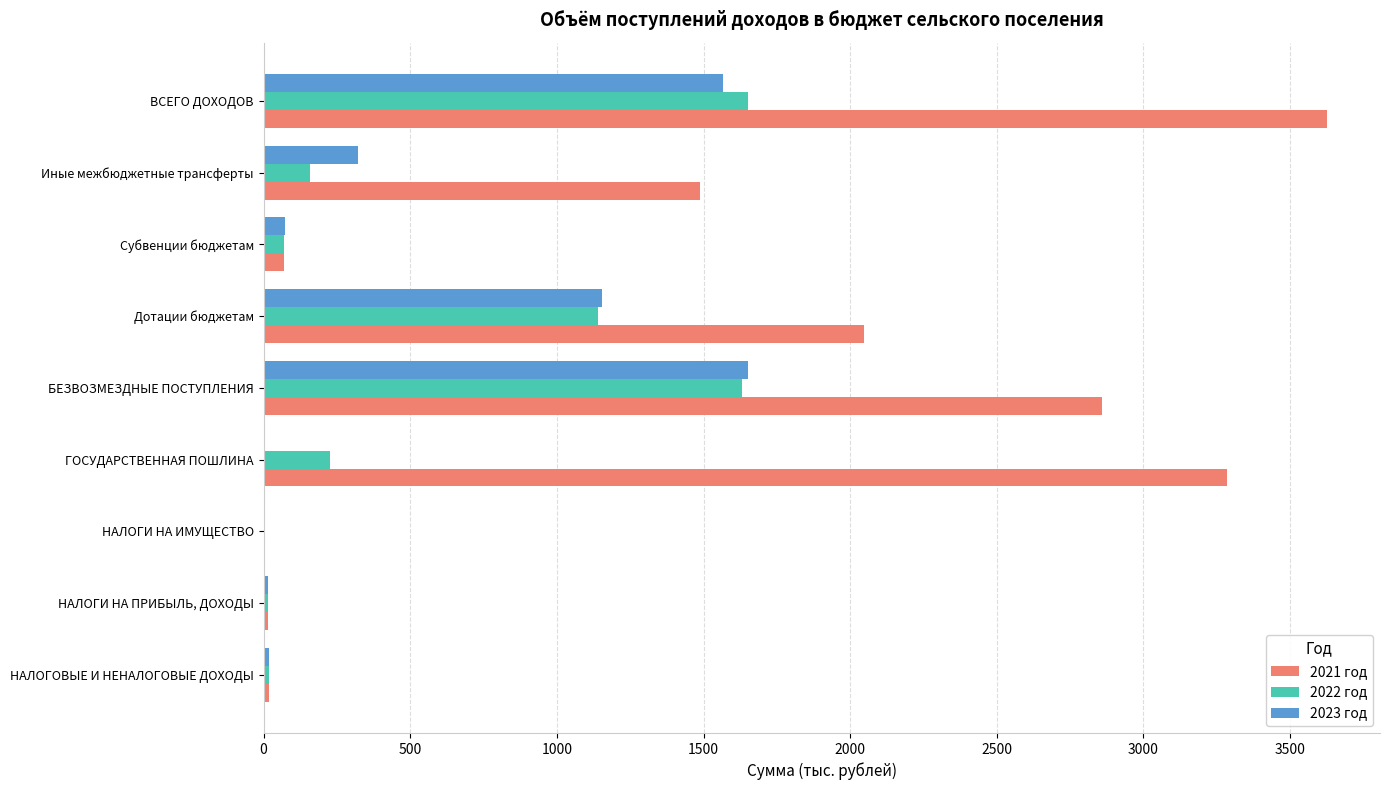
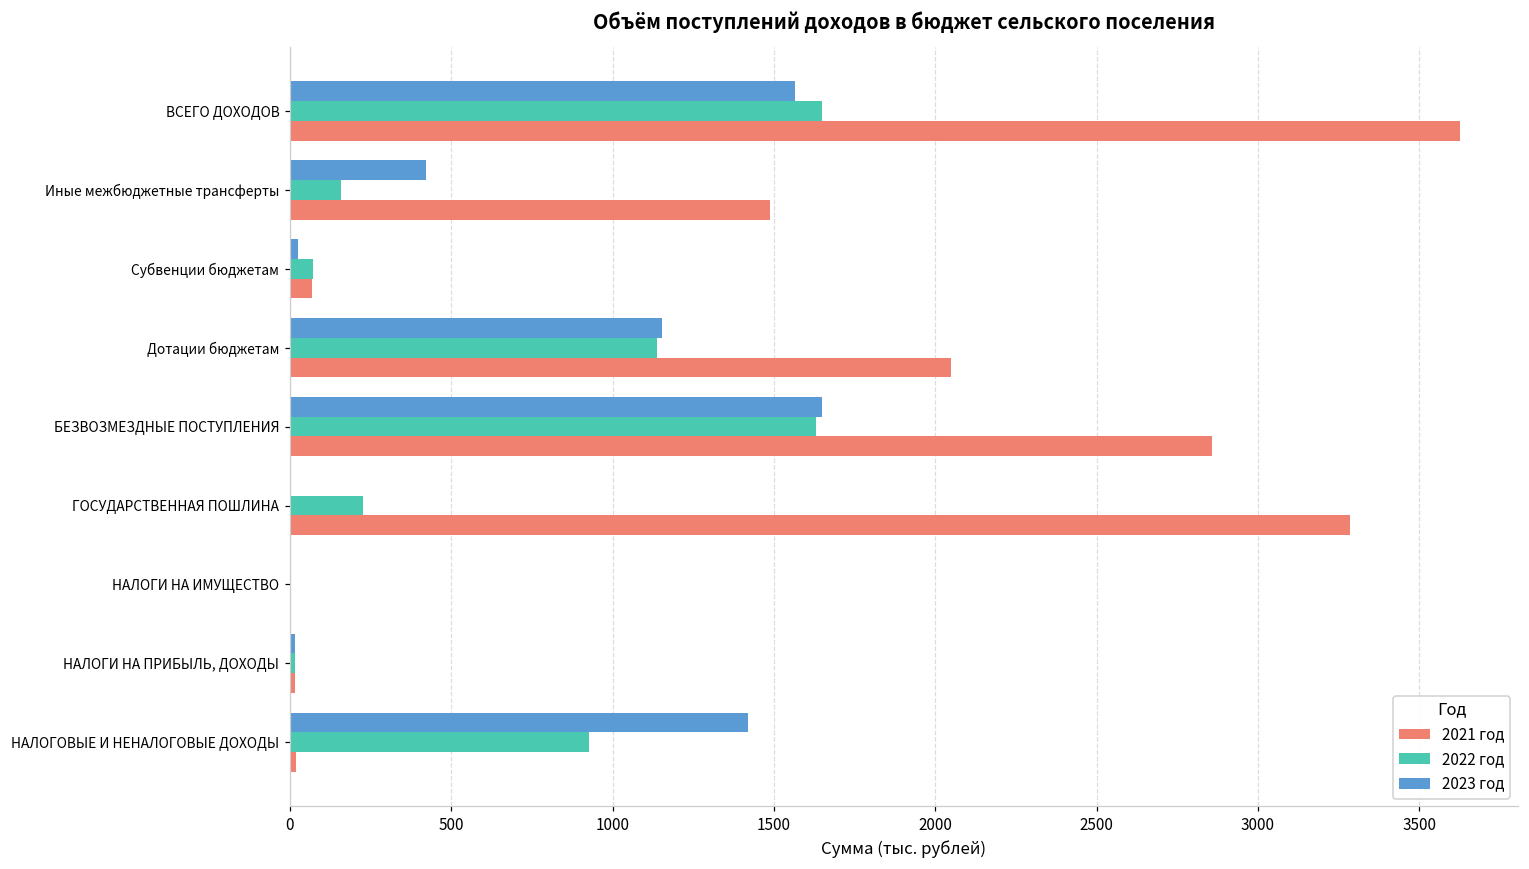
2023 год, Иные межбюджетные трансферты: 320 -> 420
2023 год, Субвенции бюджетам: 70 -> 30
2023 год, НАЛОГОВЫЕ И НЕНАЛОГОВЫЕ ДОХОДЫ: 20 -> 1420
2022 год, НАЛОГОВЫЕ И НЕНАЛОГОВЫЕ ДОХОДЫ: 20 -> 930
